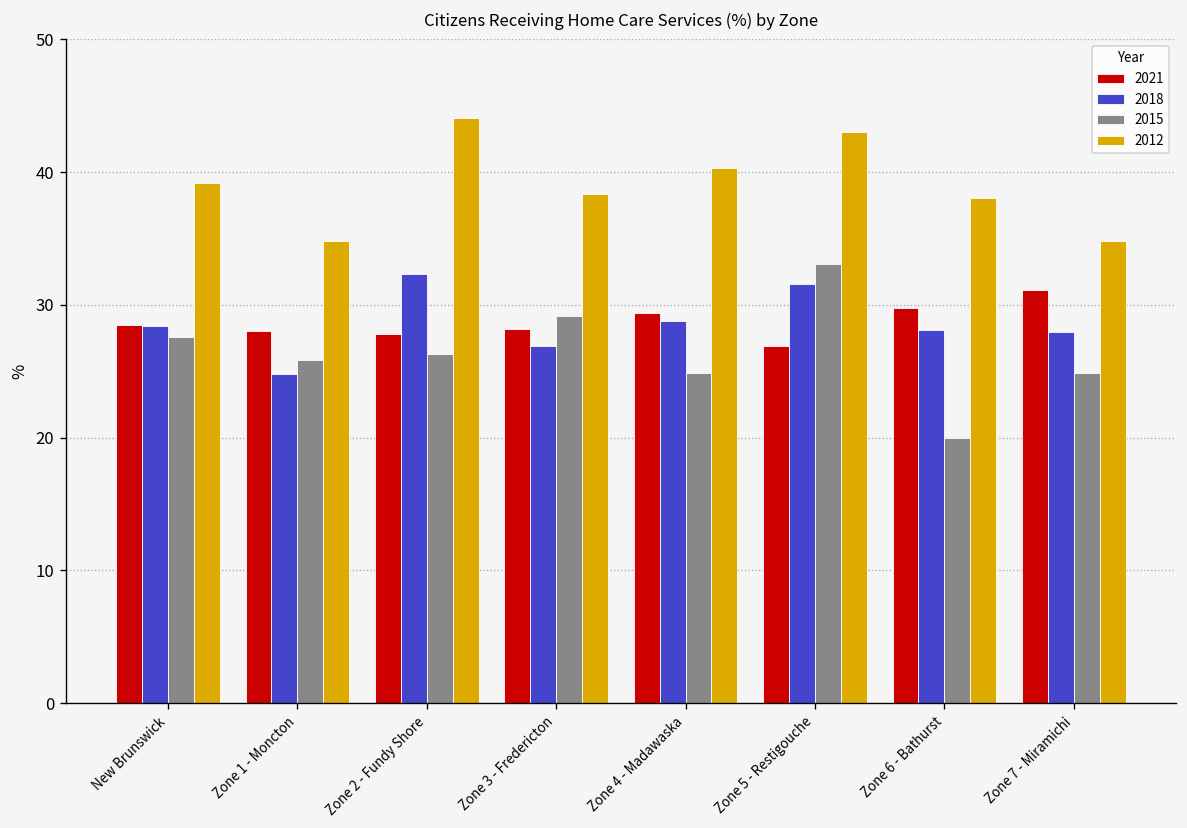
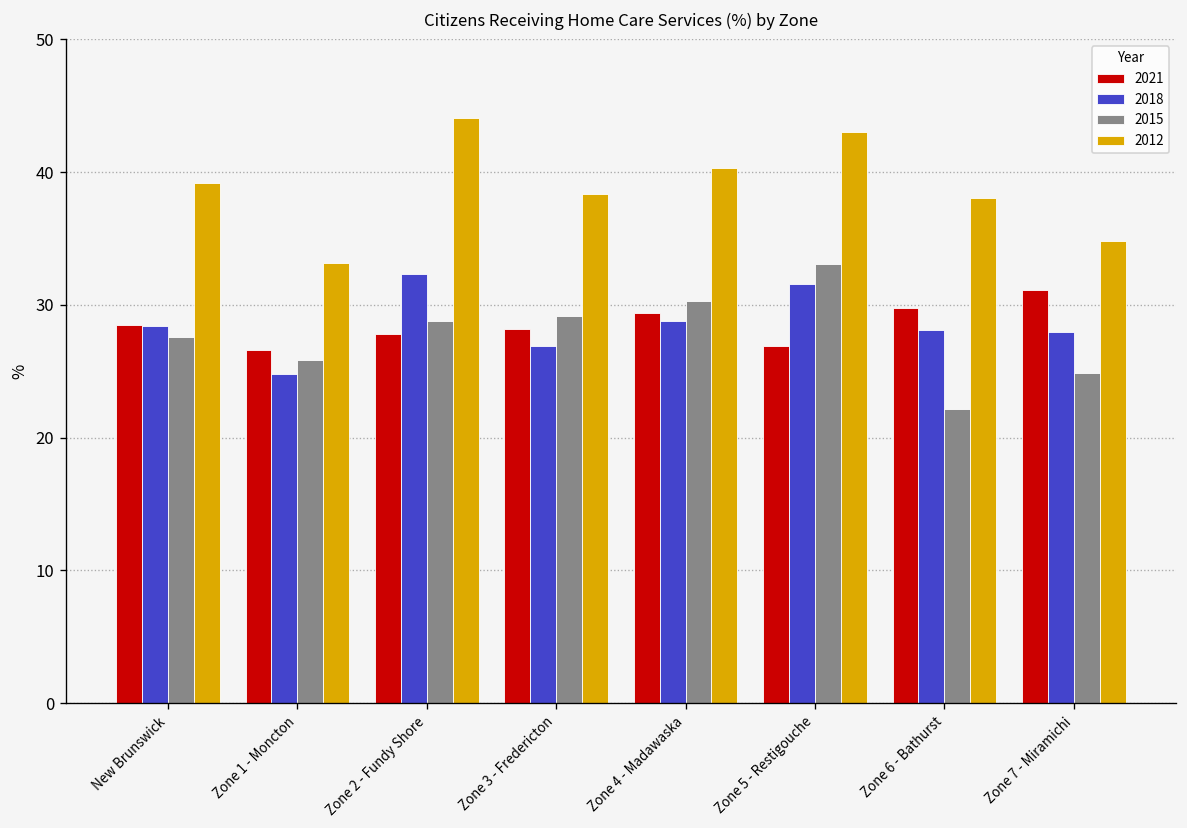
2021, Zone 1 - Moncton: 28.0 -> 26.6
2012, Zone 1 - Moncton: 34.8 -> 33.1
2015, Zone 2 - Fundy Shore: 26.3 -> 28.8
2015, Zone 4 - Madawaska: 24.9 -> 30.3
2015, Zone 6 - Bathurst: 20.0 -> 22.2
